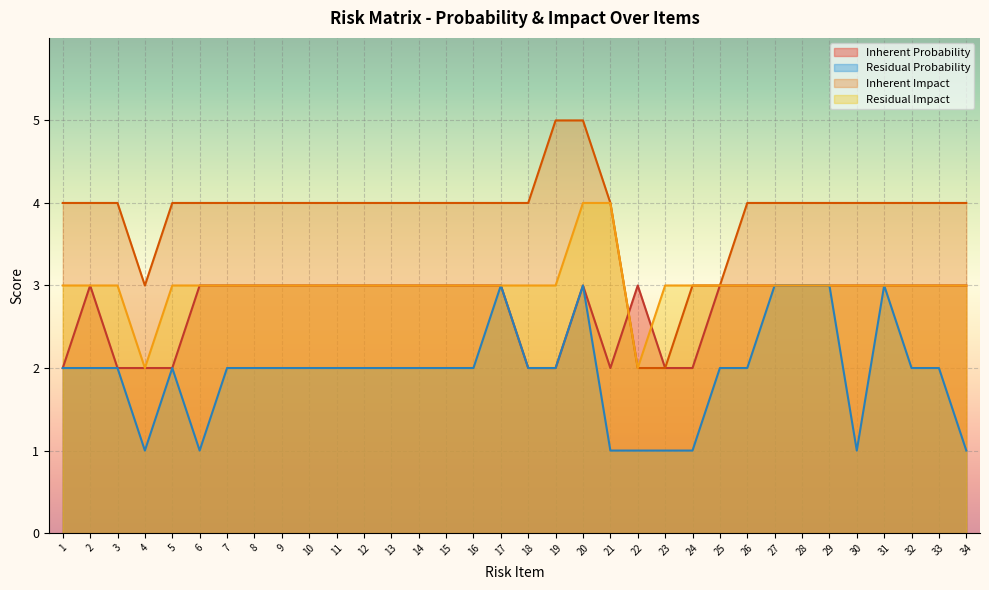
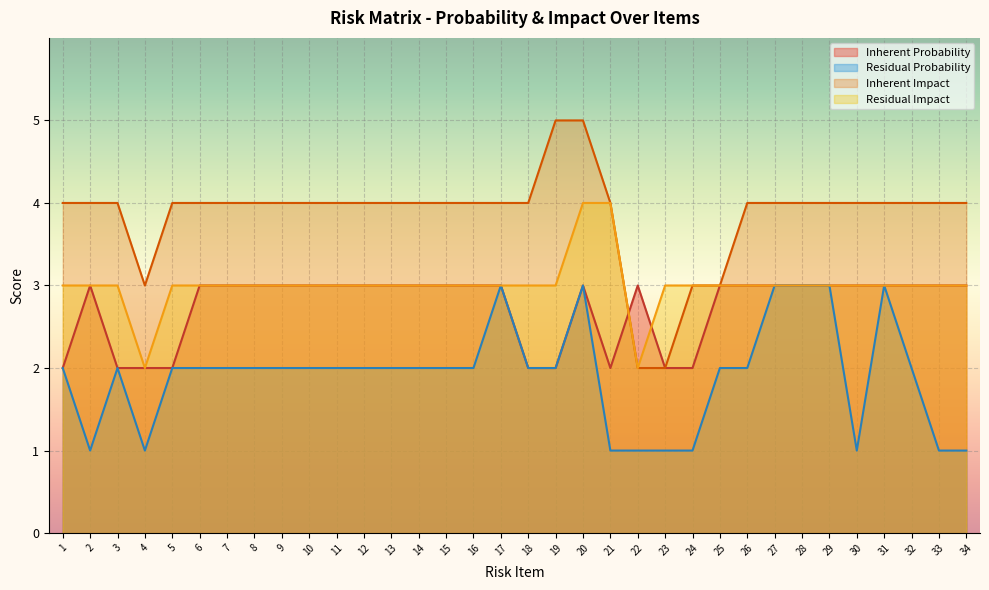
Residual Probability, 2: 2 -> 1
Residual Probability, 6: 1 -> 2
Residual Probability, 33: 2 -> 1
